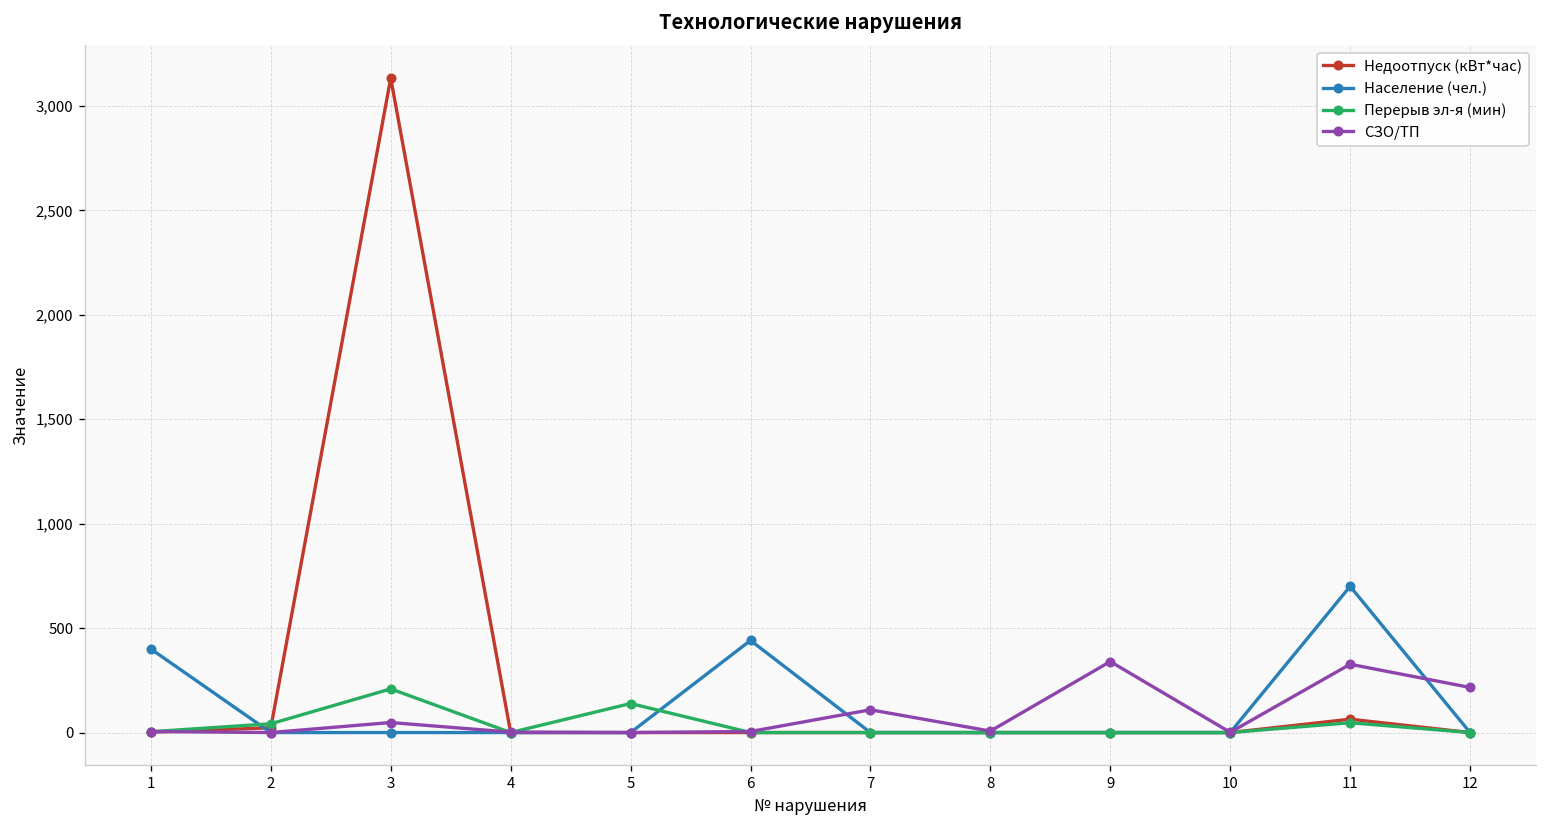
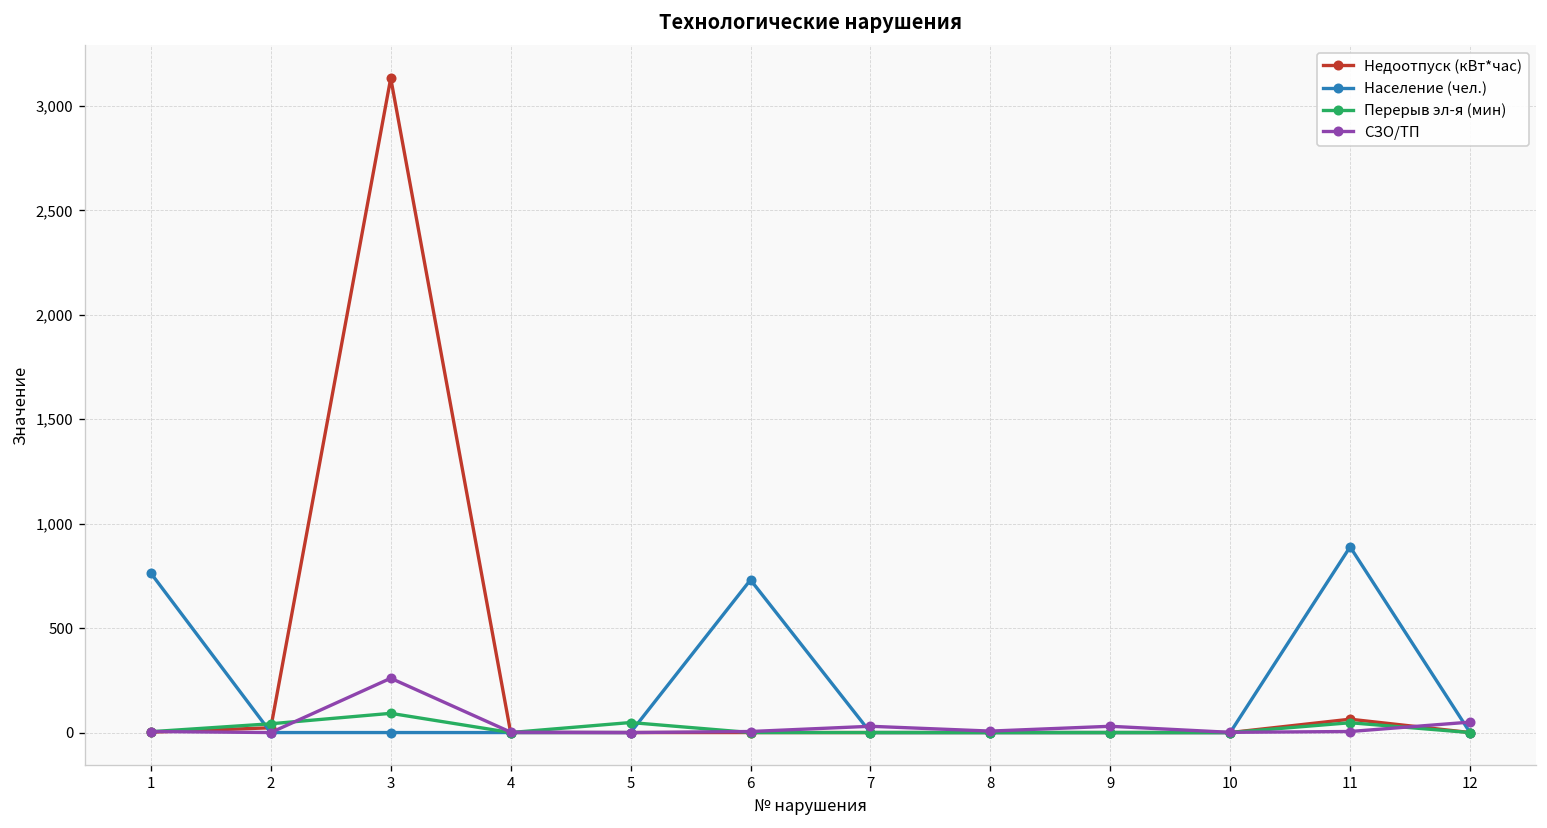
Население (чел.), 1: 400 -> 760
Перерыв эл-я (мин), 3: 210 -> 90
СЗО/ТП, 3: 50 -> 260
Перерыв эл-я (мин), 5: 140 -> 50
Население (чел.), 6: 440 -> 730
СЗО/ТП, 7: 110 -> 30
СЗО/ТП, 9: 340 -> 30
Население (чел.), 11: 700 -> 890
СЗО/ТП, 11: 330 -> 10
СЗО/ТП, 12: 220 -> 50
